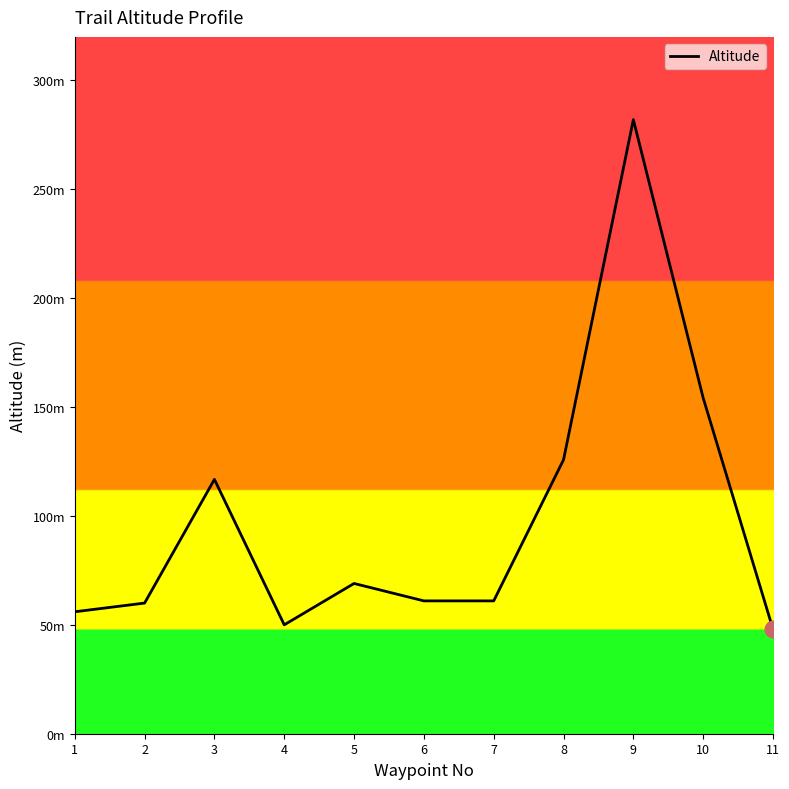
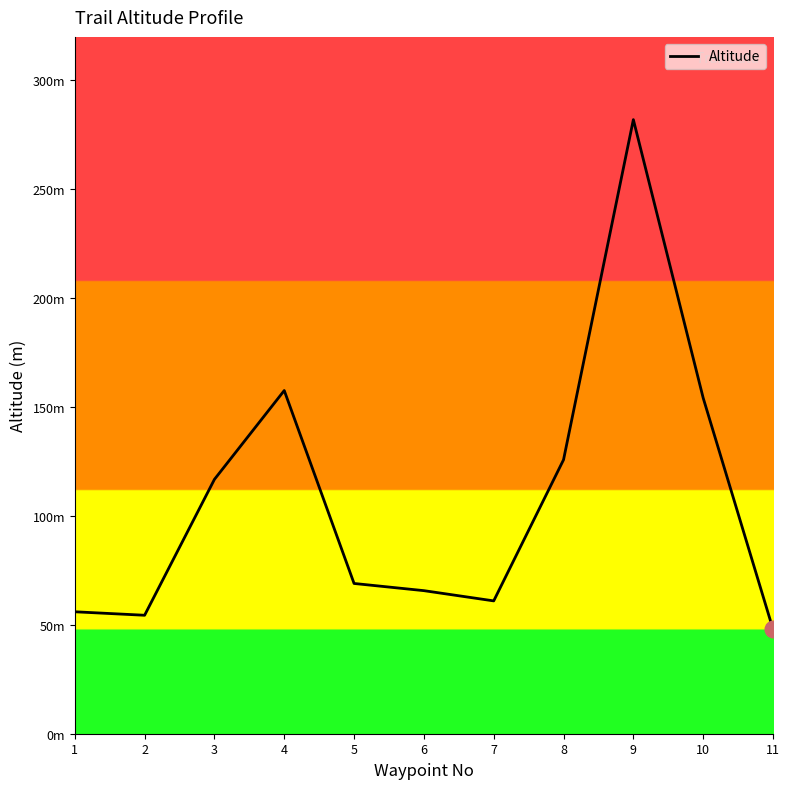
Altitude, 2: 60m -> 54m
Altitude, 4: 50m -> 158m
Altitude, 6: 61m -> 66m
